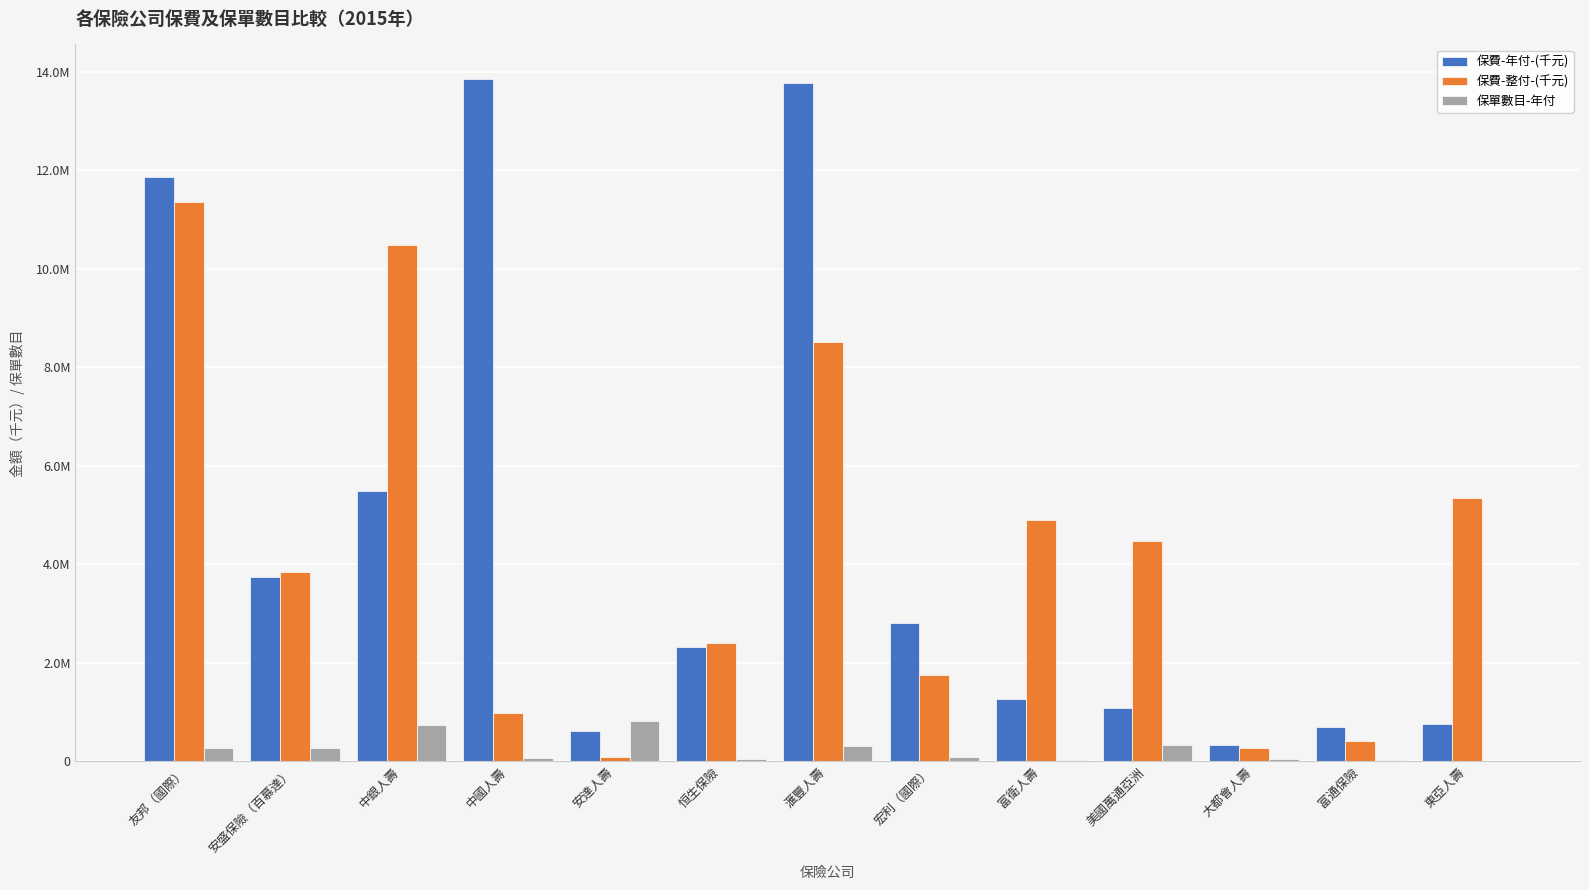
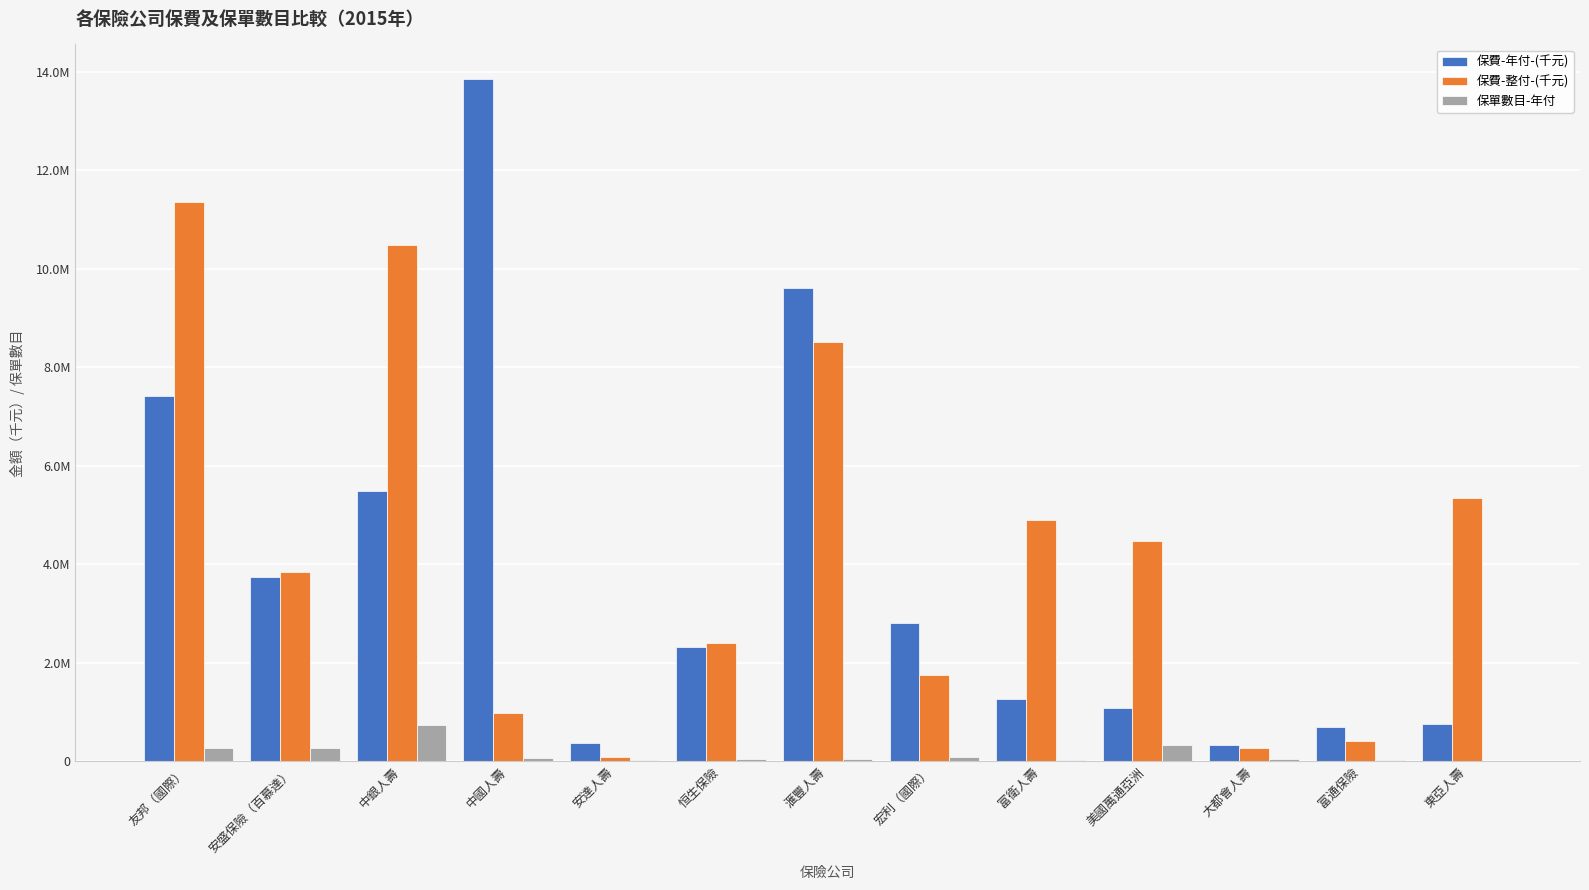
保費-年付-(千元), 友邦（國際）: 11900000 -> 7400000
保費-年付-(千元), 安達人壽: 600000 -> 400000
保單數目-年付, 安達人壽: 800000 -> 0
保費-年付-(千元), 滙豐人壽: 13800000 -> 9600000
保單數目-年付, 滙豐人壽: 300000 -> 0
